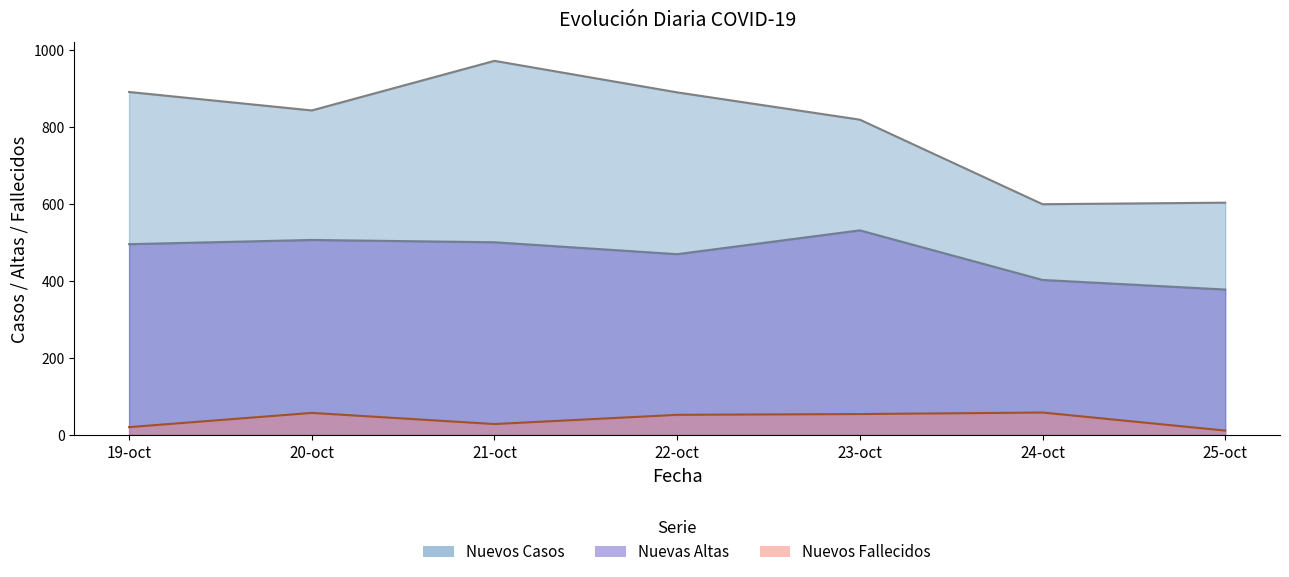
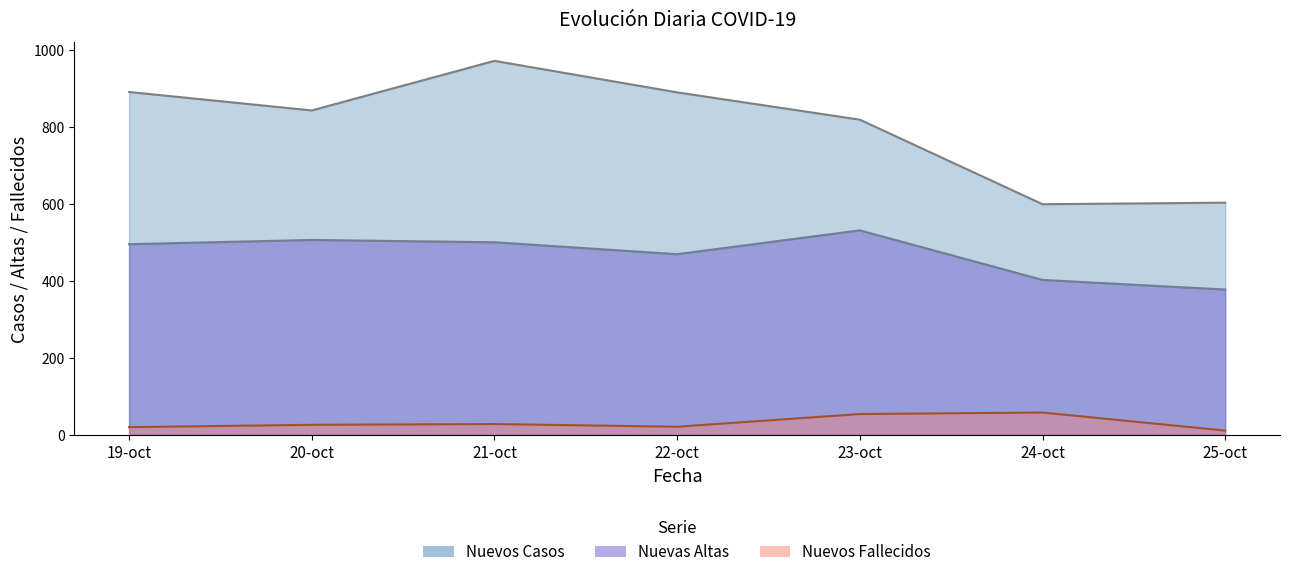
Nuevos Fallecidos, 20-oct: 60 -> 30
Nuevos Fallecidos, 22-oct: 50 -> 20
